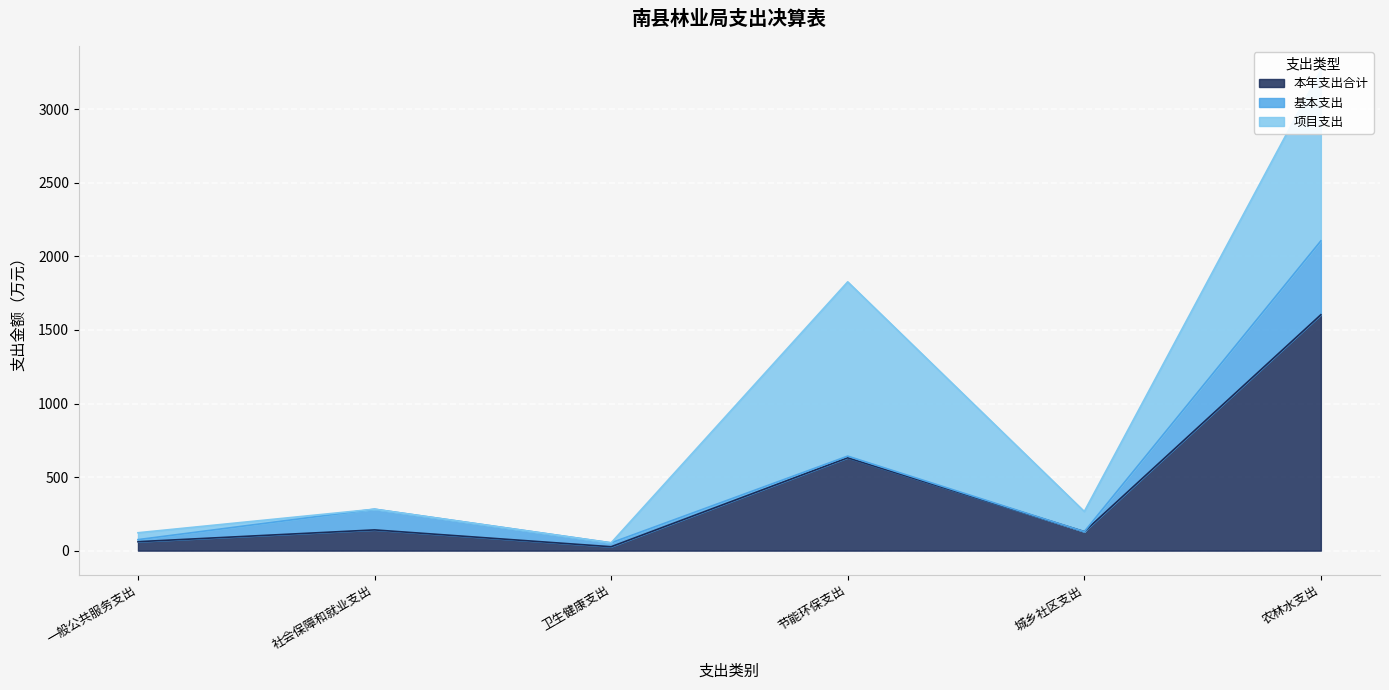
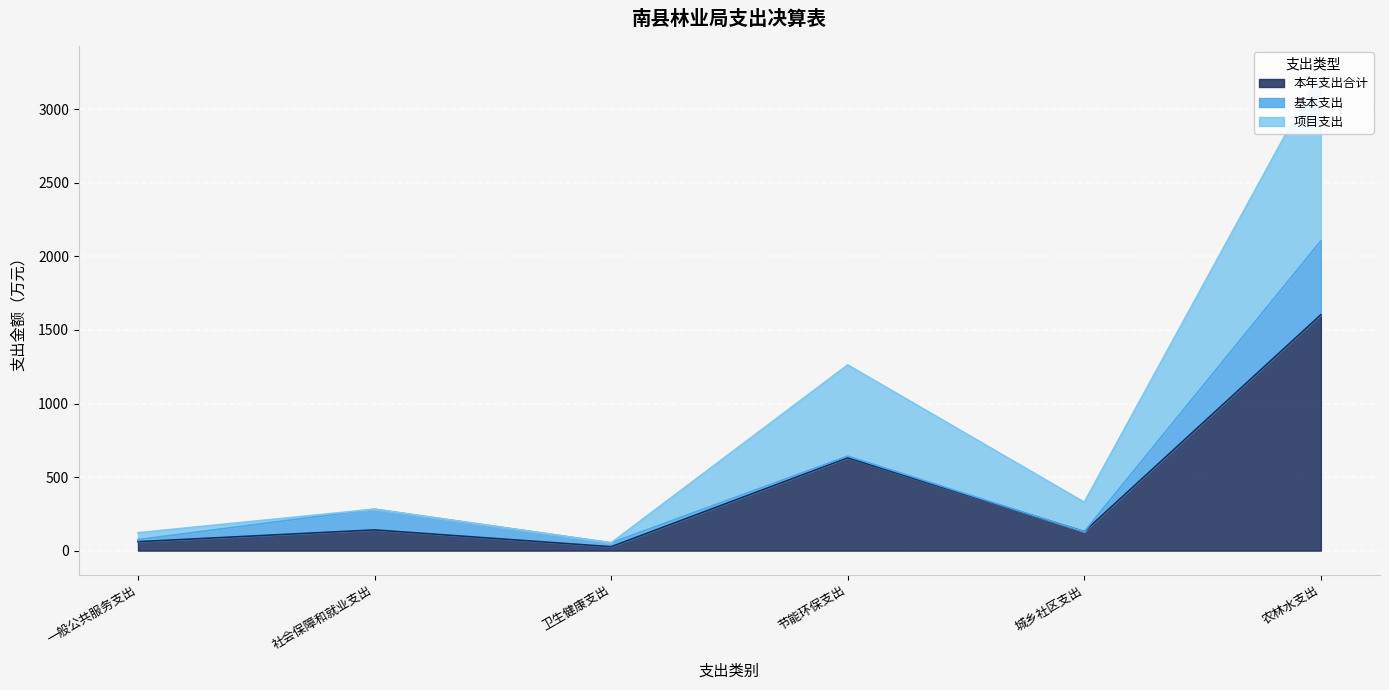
项目支出, 节能环保支出: 1180 -> 620
项目支出, 城乡社区支出: 140 -> 200
